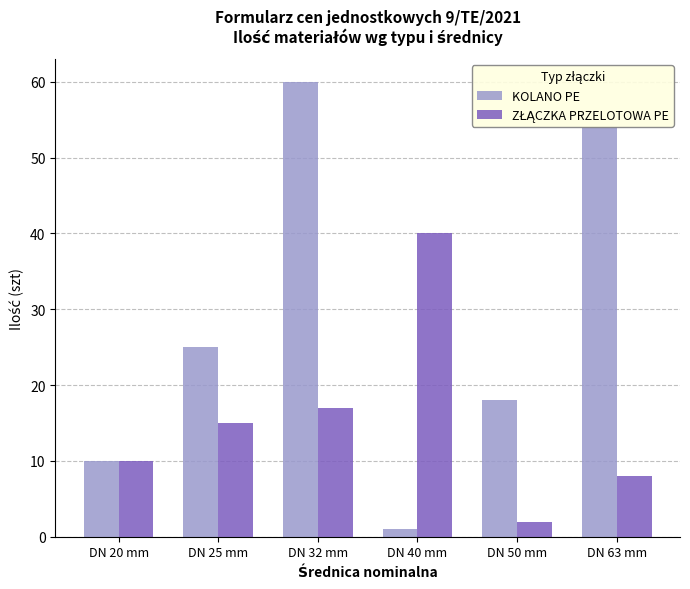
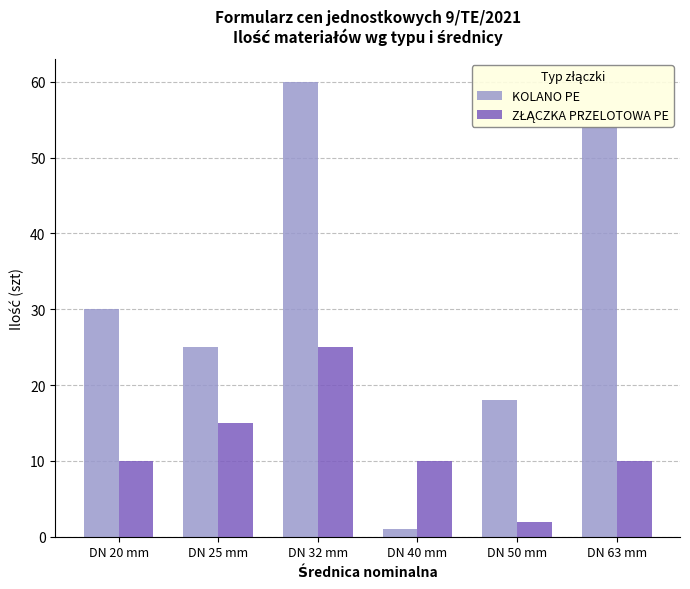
KOLANO PE, DN 20 mm: 10 -> 30
ZŁĄCZKA PRZELOTOWA PE, DN 32 mm: 17 -> 25
ZŁĄCZKA PRZELOTOWA PE, DN 40 mm: 40 -> 10
ZŁĄCZKA PRZELOTOWA PE, DN 63 mm: 8 -> 10
